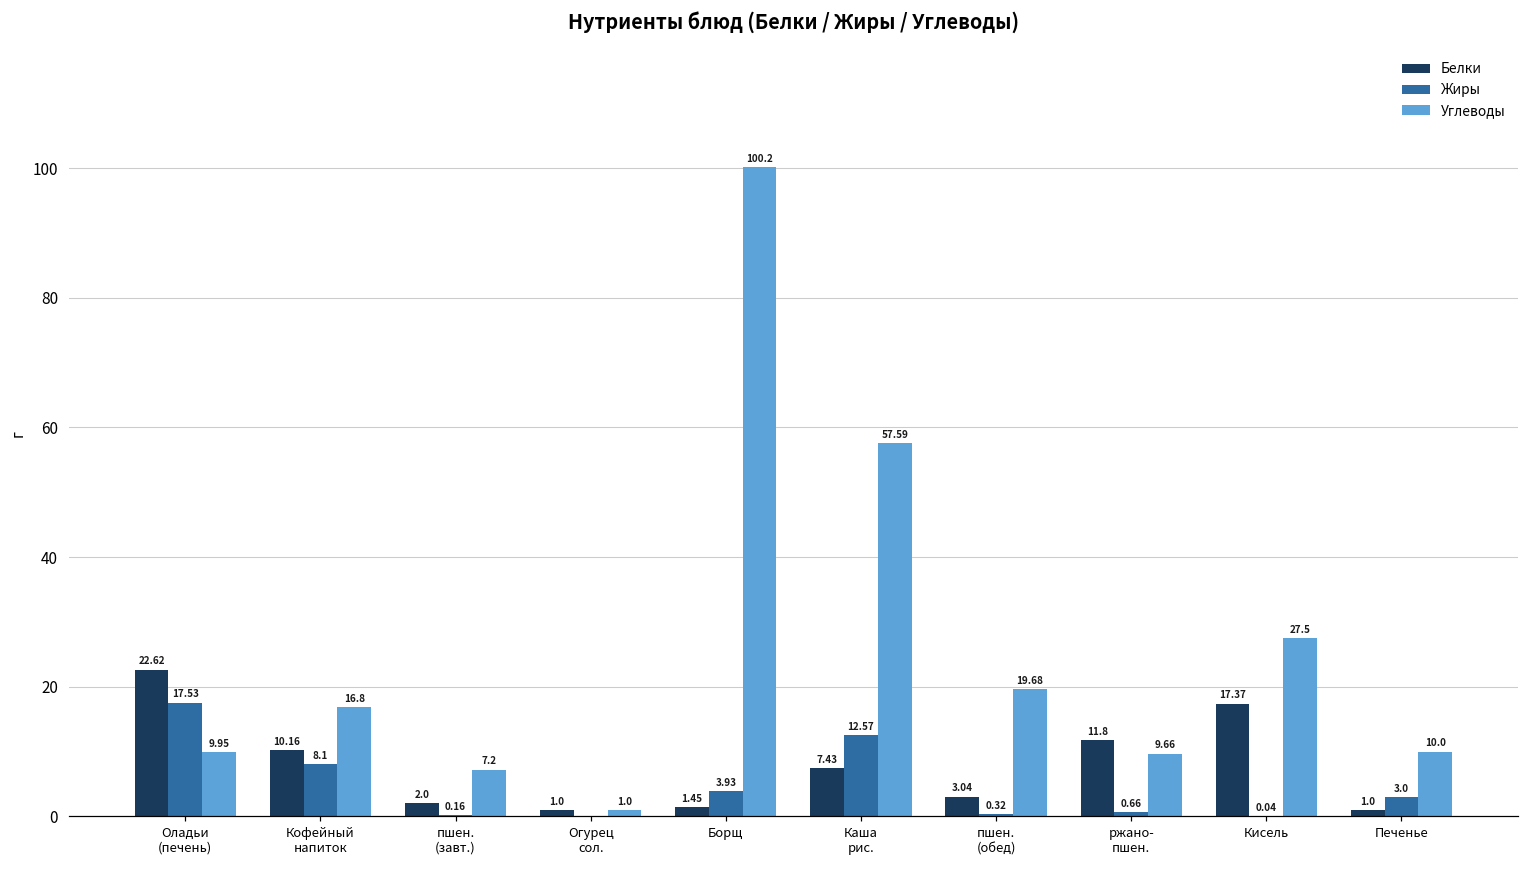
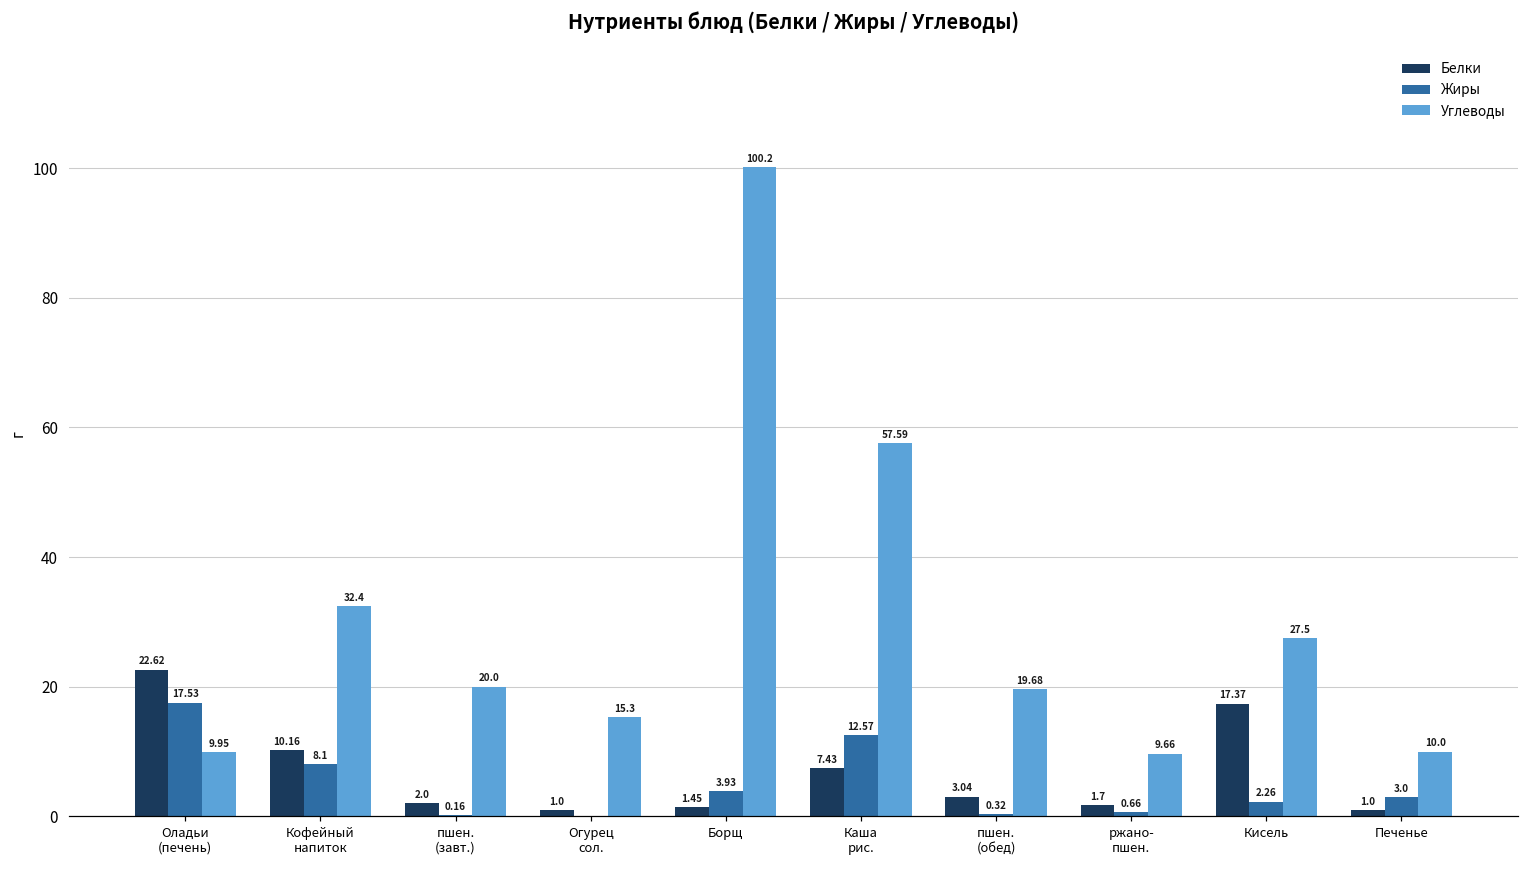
Углеводы, Кофейный напиток: 16.8 -> 32.4
Углеводы, пшен. (завт.): 7.2 -> 20.0
Углеводы, Огурец сол.: 1.0 -> 15.3
Белки, ржано- пшен.: 11.8 -> 1.7
Жиры, Кисель: 0.04 -> 2.26
